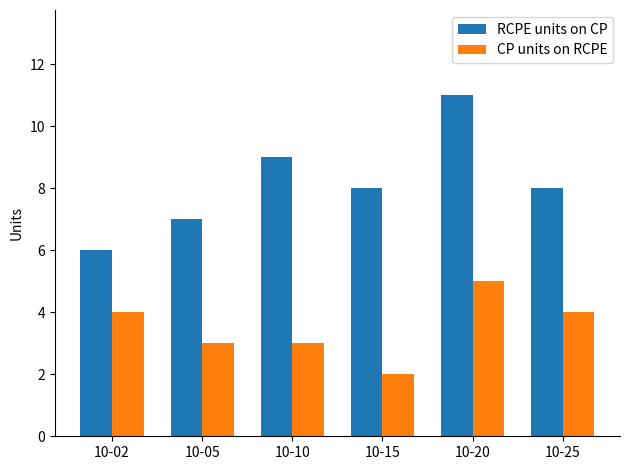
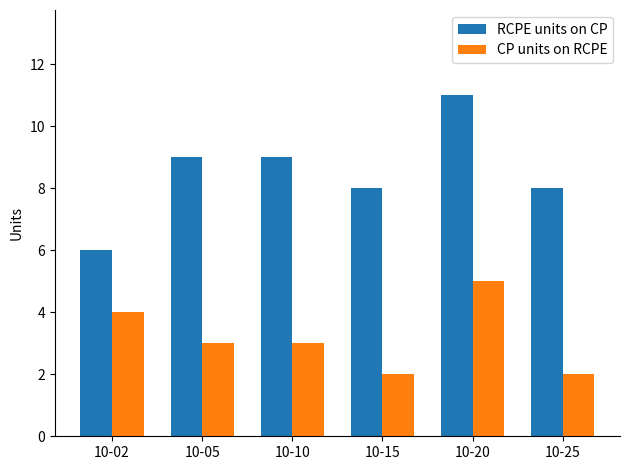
RCPE units on CP, 10-05: 7 -> 9
CP units on RCPE, 10-25: 4 -> 2
